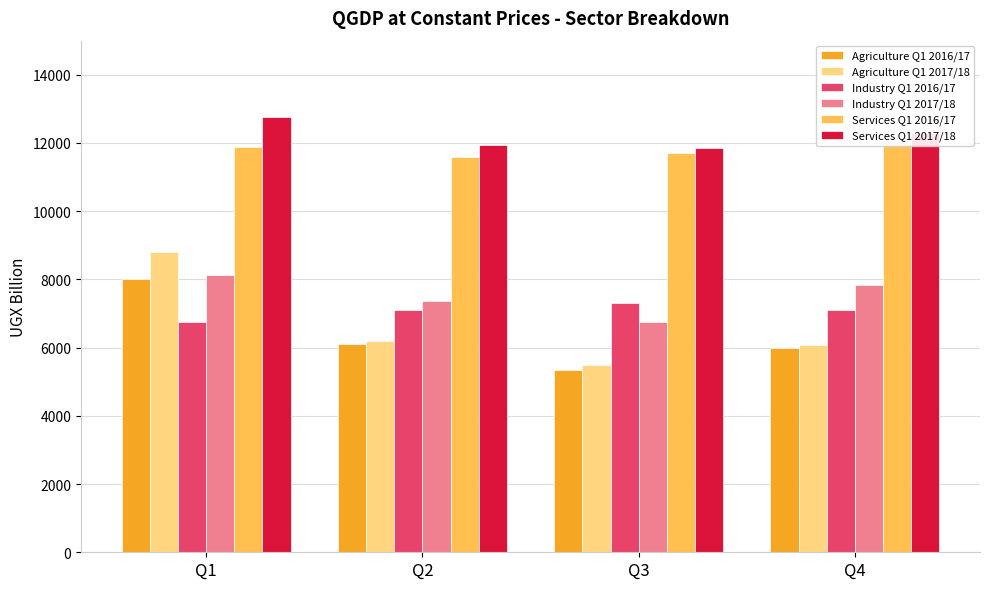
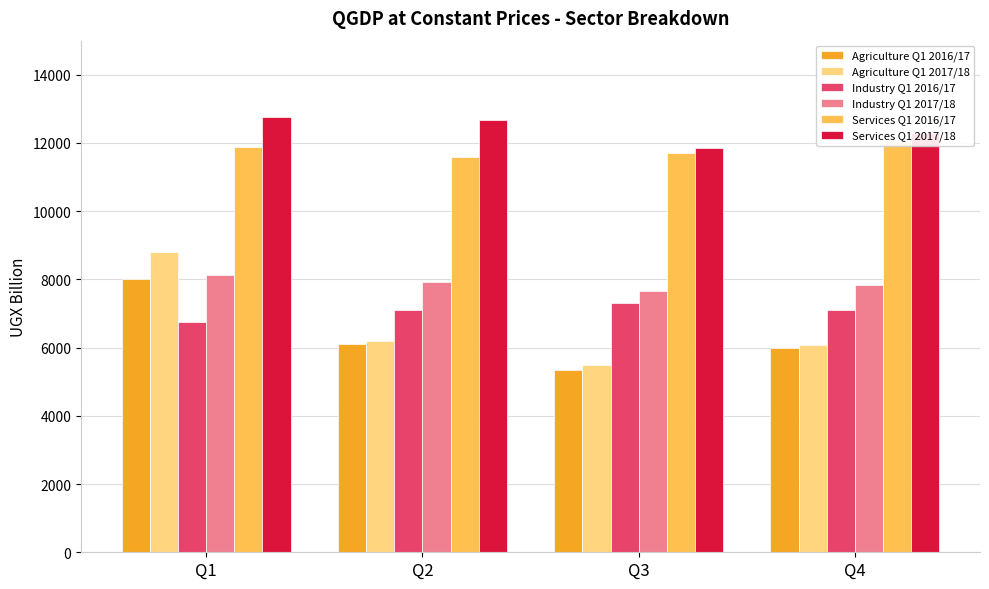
Industry Q1 2017/18, Q2: 7400 -> 7900
Services Q1 2017/18, Q2: 12000 -> 12700
Industry Q1 2017/18, Q3: 6800 -> 7700
